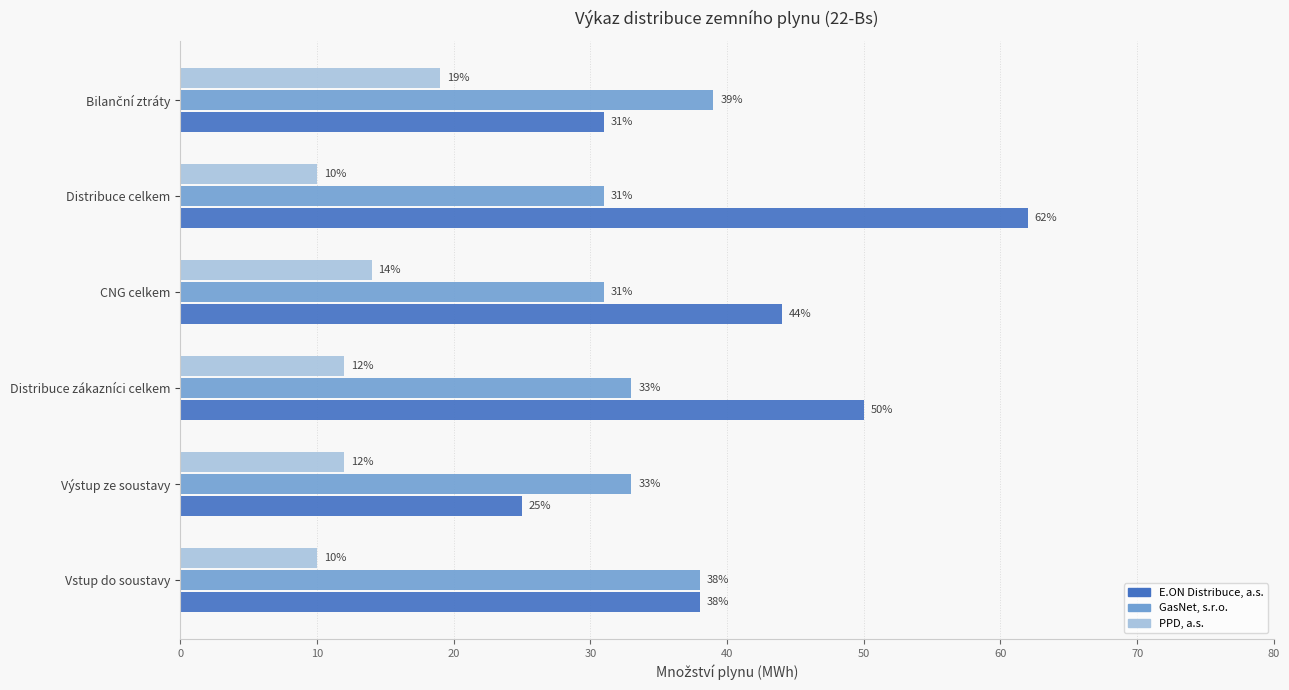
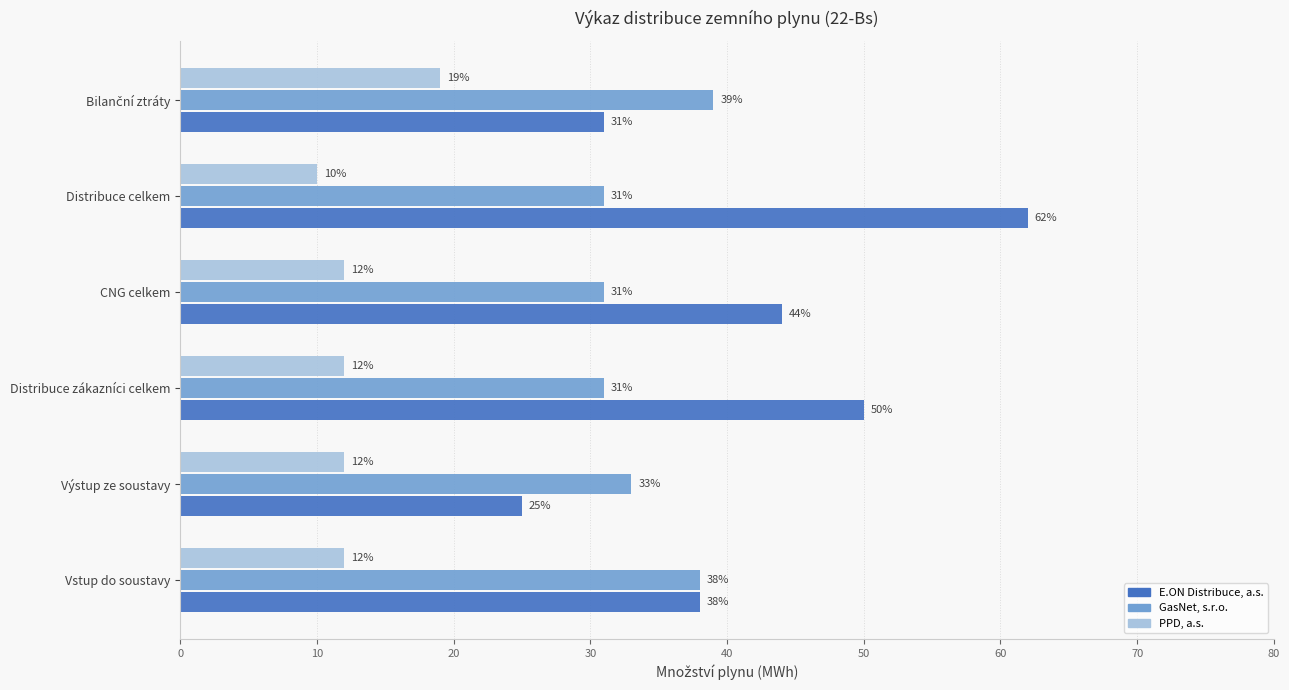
PPD, a.s., CNG celkem: 14% -> 12%
GasNet, s.r.o., Distribuce zákazníci celkem: 33% -> 31%
PPD, a.s., Vstup do soustavy: 10% -> 12%
